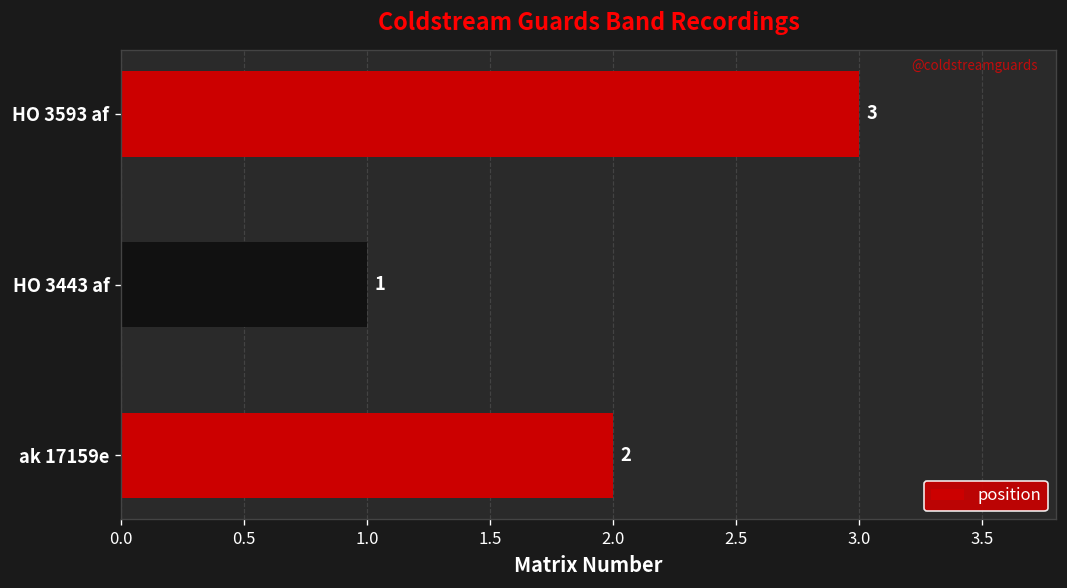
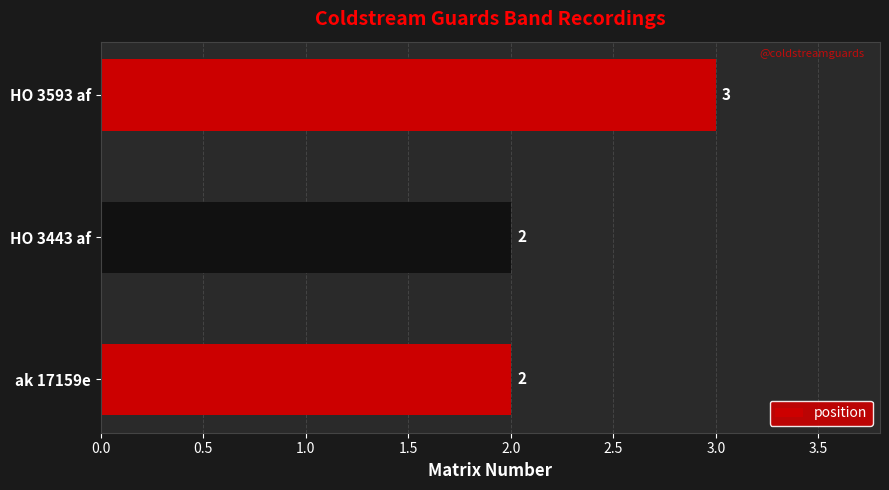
HO 3443 af: 1 -> 2
